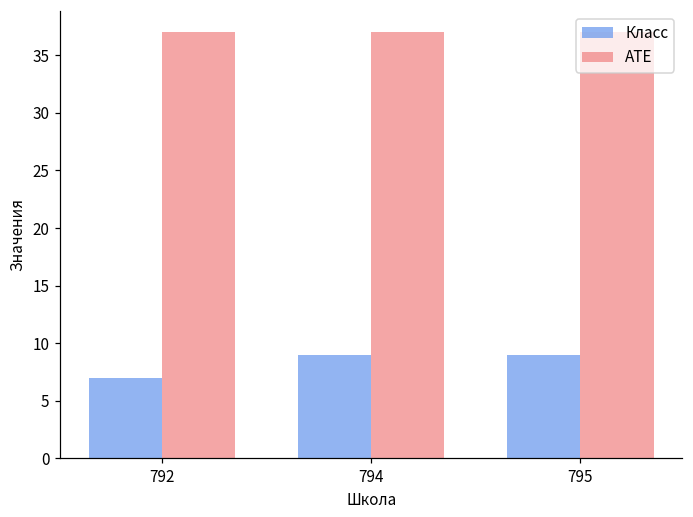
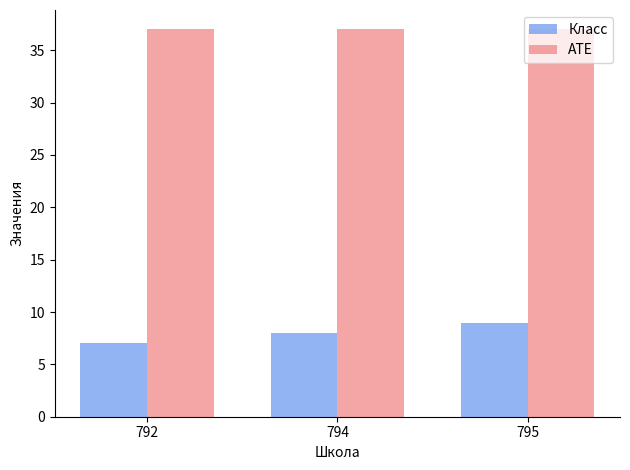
Класс, 794: 9 -> 8
